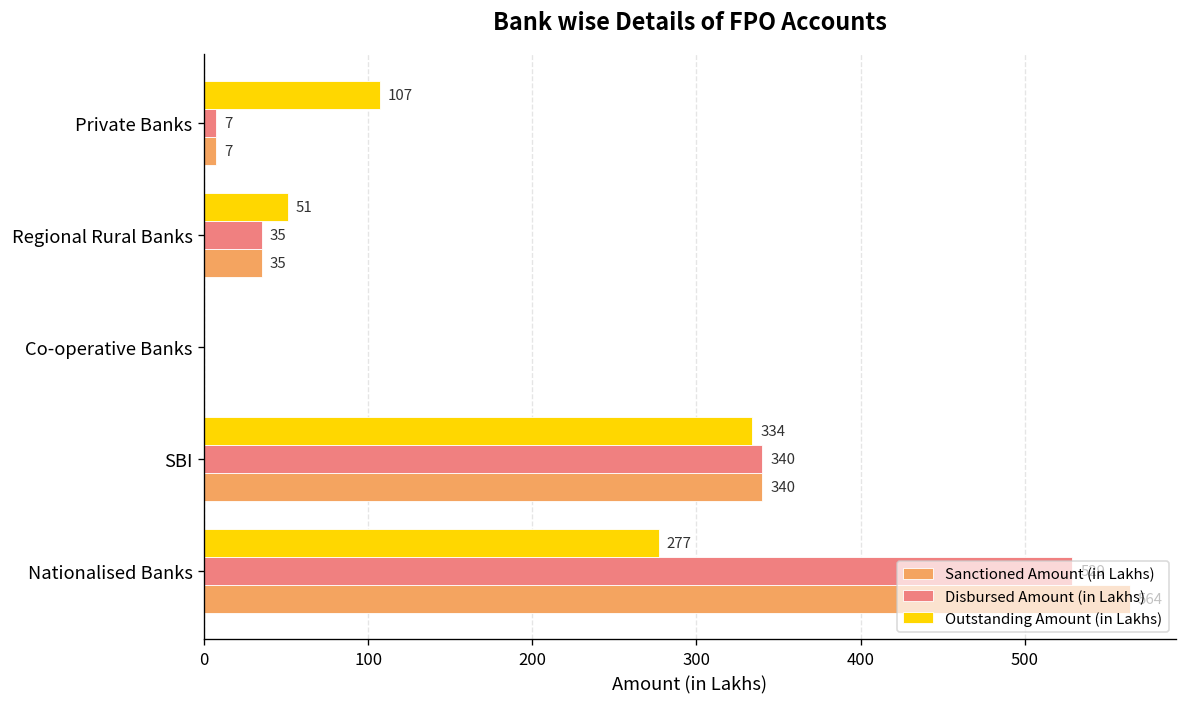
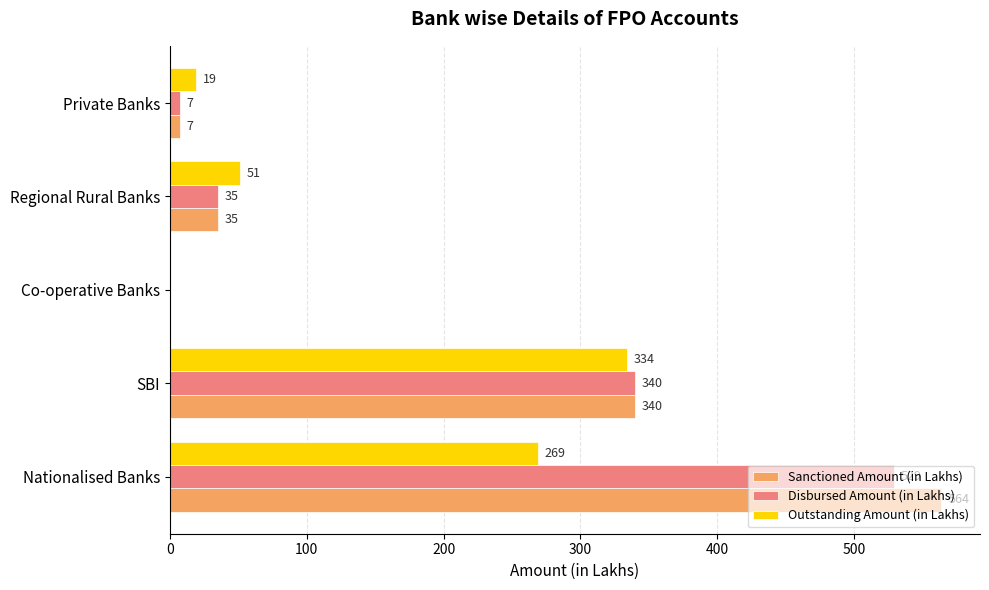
Outstanding Amount (in Lakhs), Private Banks: 107 -> 19
Outstanding Amount (in Lakhs), Nationalised Banks: 277 -> 269
